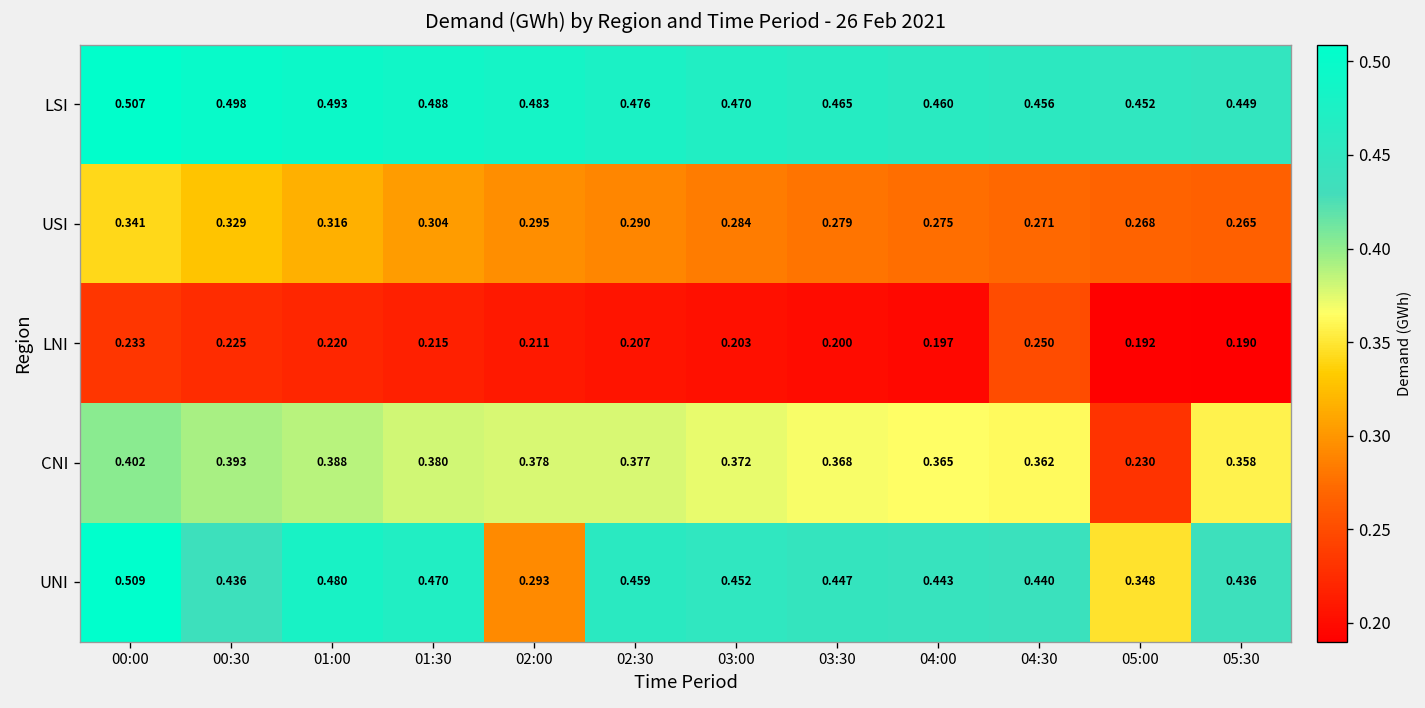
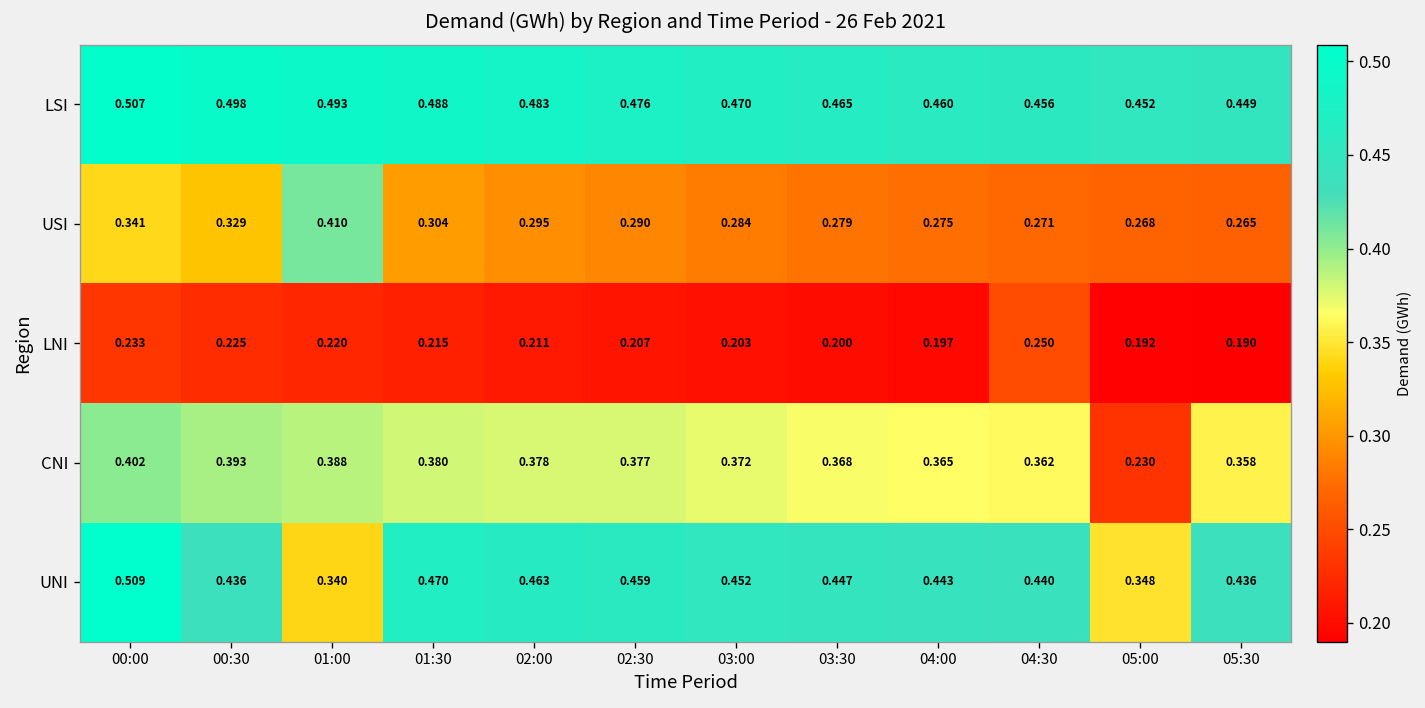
USI, 01:00: 0.316 -> 0.410
UNI, 01:00: 0.480 -> 0.340
UNI, 02:00: 0.293 -> 0.463
